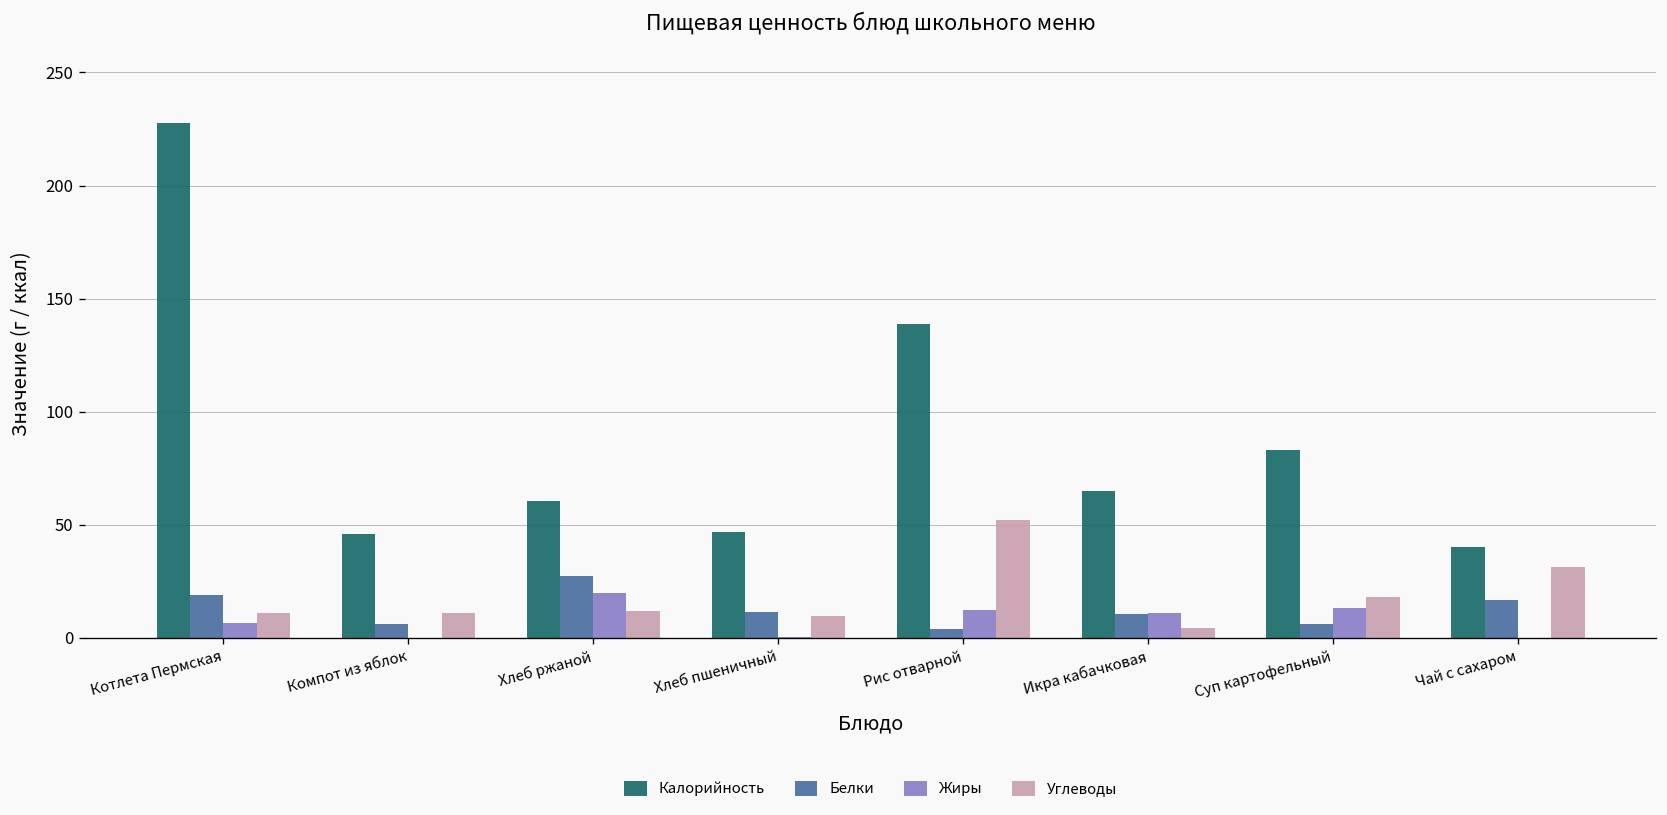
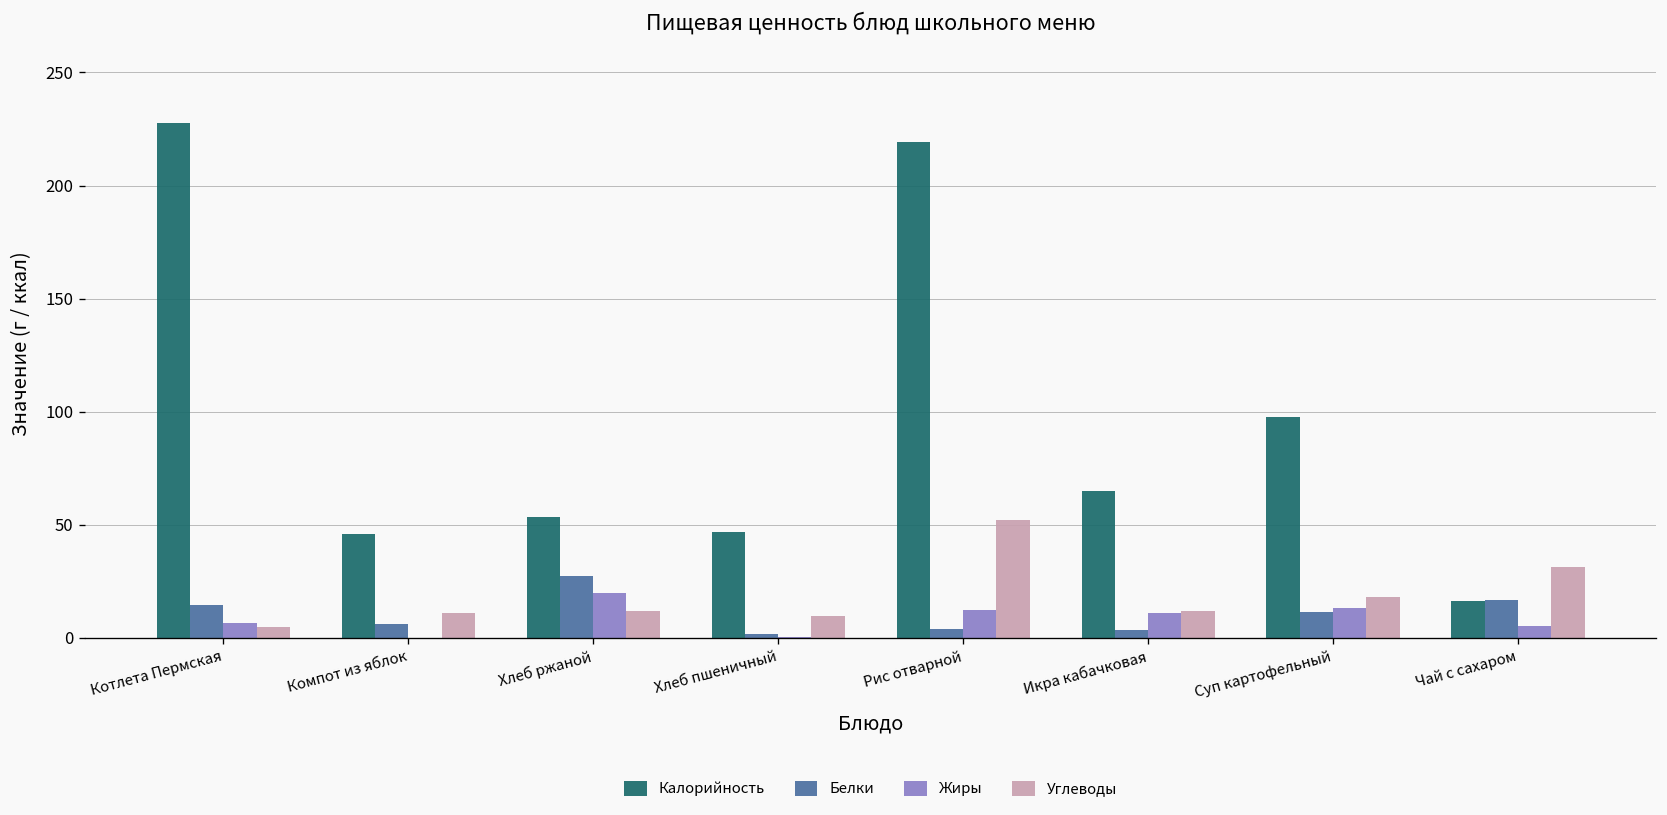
Белки, Котлета Пермская: 19 -> 14
Углеводы, Котлета Пермская: 11 -> 5
Калорийность, Хлеб ржаной: 60 -> 54
Белки, Хлеб пшеничный: 12 -> 2
Калорийность, Рис отварной: 139 -> 219
Белки, Икра кабачковая: 10 -> 3
Углеводы, Икра кабачковая: 4 -> 12
Калорийность, Суп картофельный: 83 -> 98
Белки, Суп картофельный: 6 -> 12
Калорийность, Чай с сахаром: 40 -> 16
Жиры, Чай с сахаром: 0 -> 5
